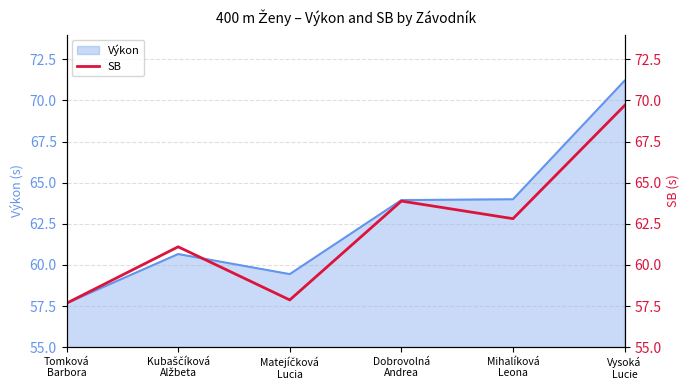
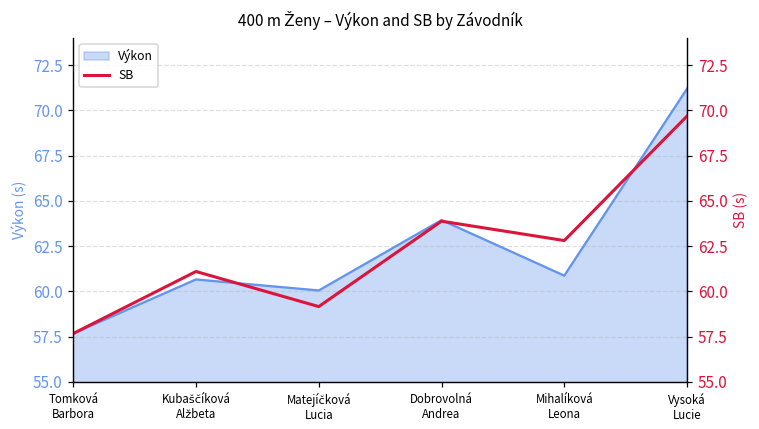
Výkon, Matejíčková Lucia: 59.4 -> 60.1
Výkon, Mihalíková Leona: 64.0 -> 60.9
SB, Matejíčková Lucia: 57.9 -> 59.2
